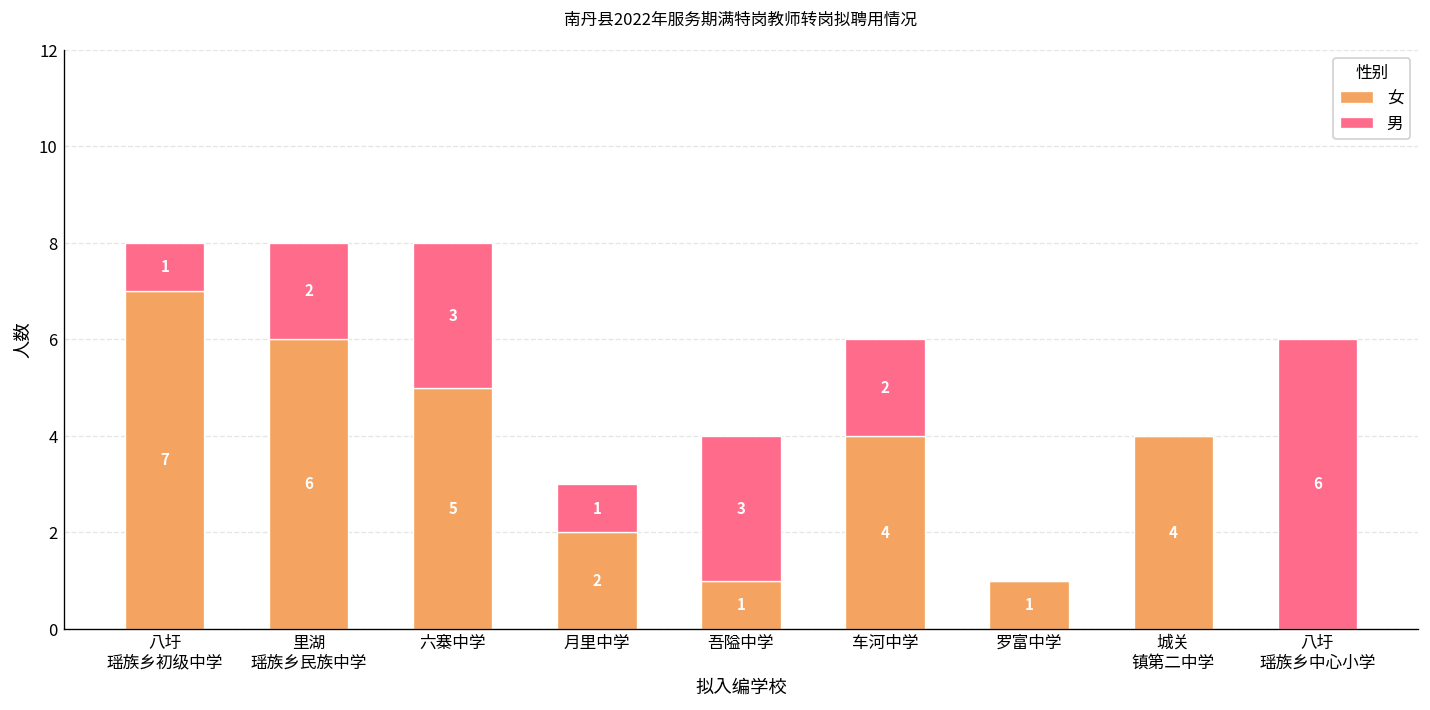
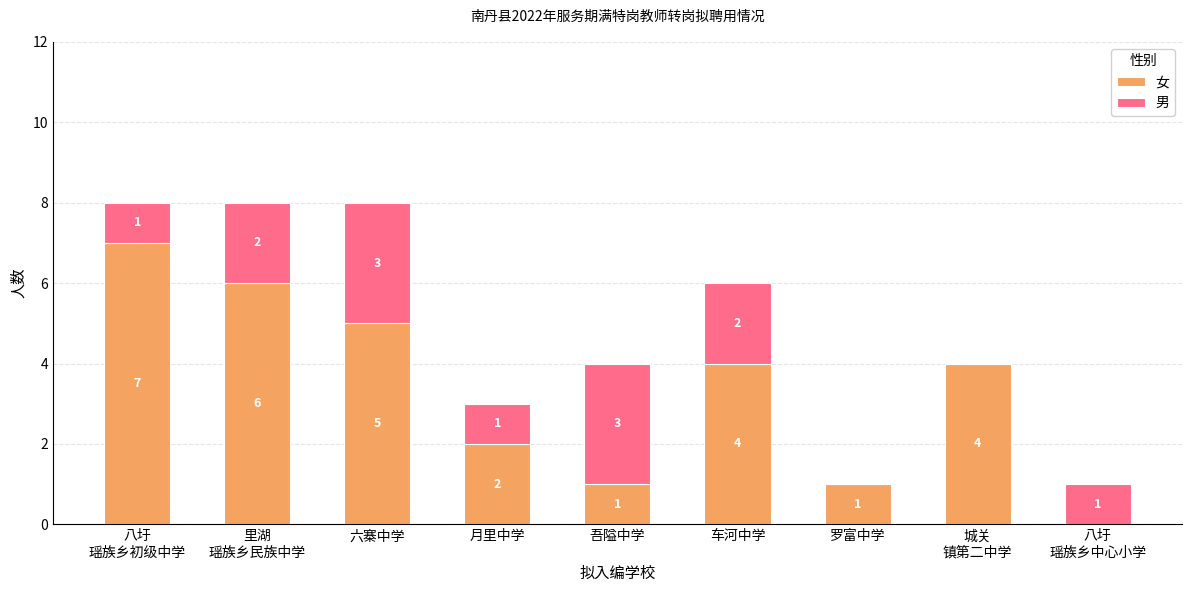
男, 八圩 瑶族乡中心小学: 6 -> 1
